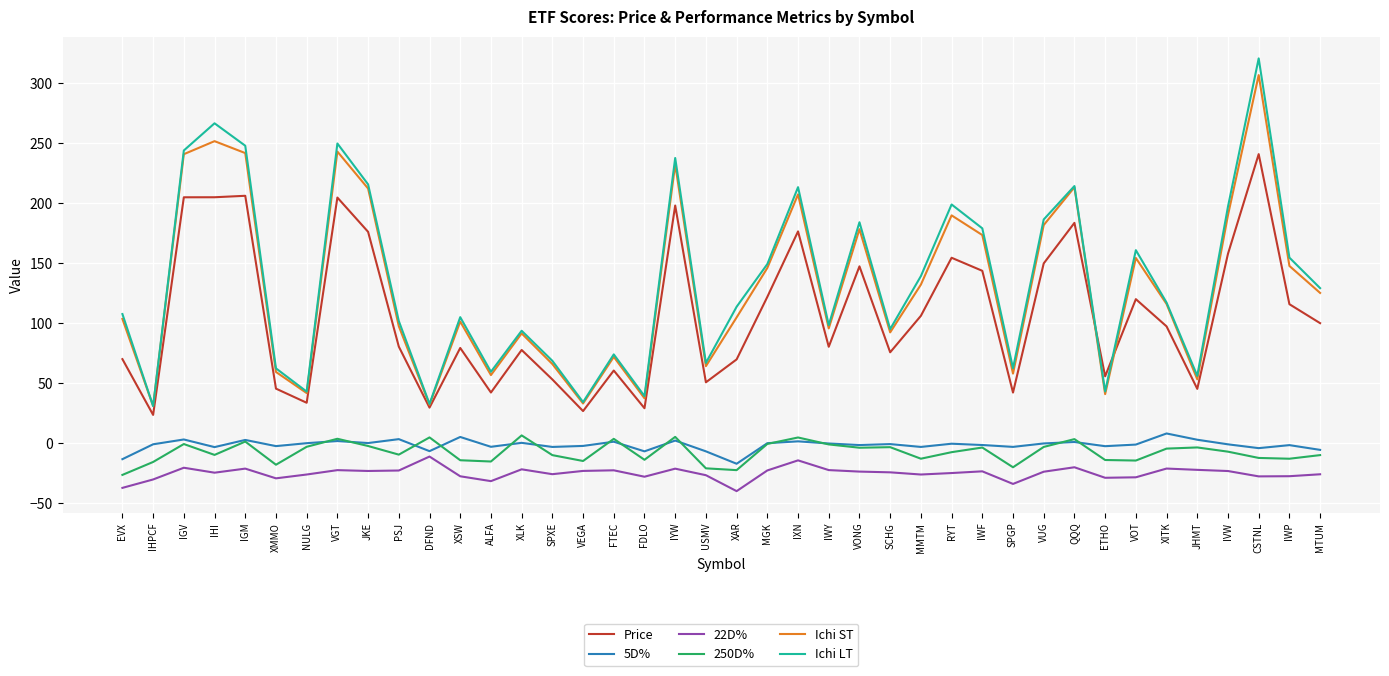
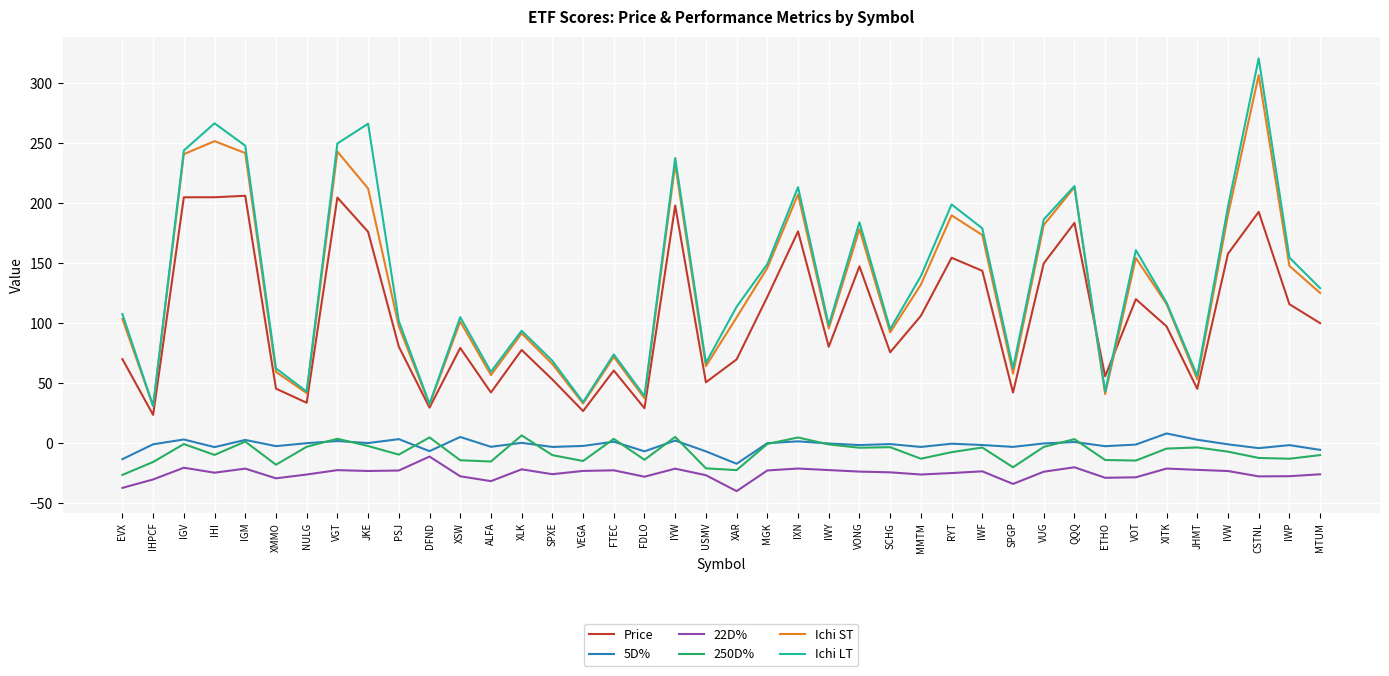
Ichi LT, JKE: 216 -> 266
22D%, IXN: -14 -> -21
Price, CSTNL: 241 -> 193
